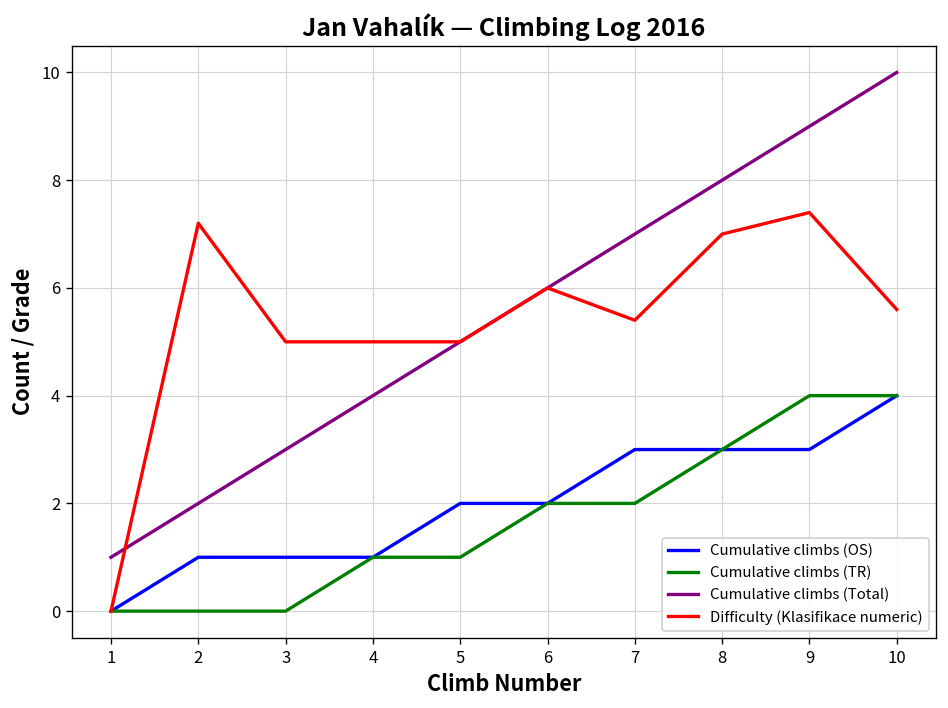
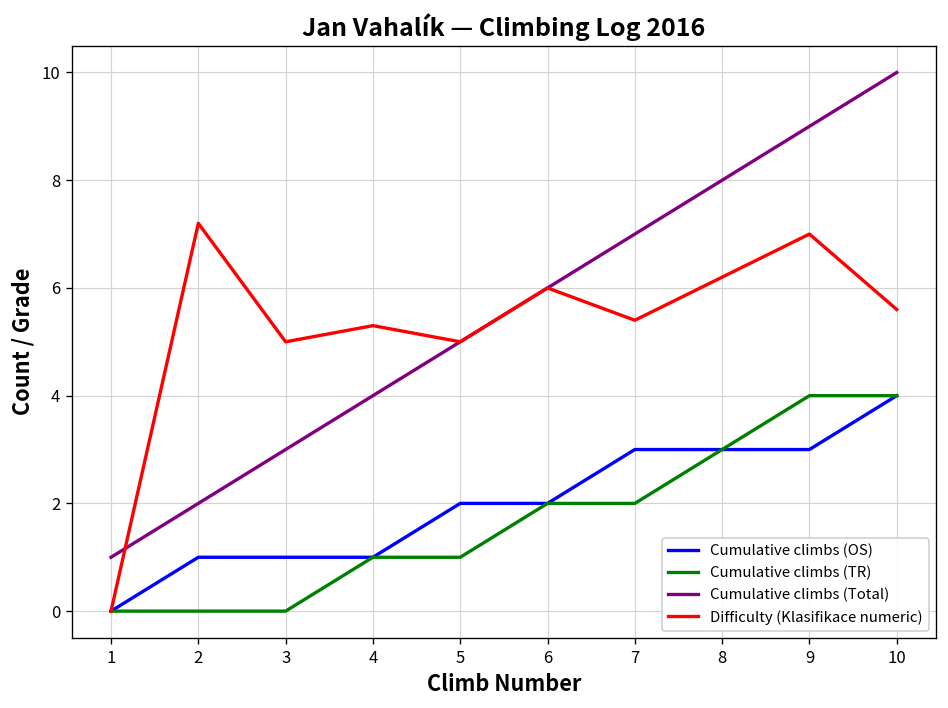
Difficulty (Klasifikace numeric), 4: 5.0 -> 5.3
Difficulty (Klasifikace numeric), 8: 7.0 -> 6.2
Difficulty (Klasifikace numeric), 9: 7.4 -> 7.0
